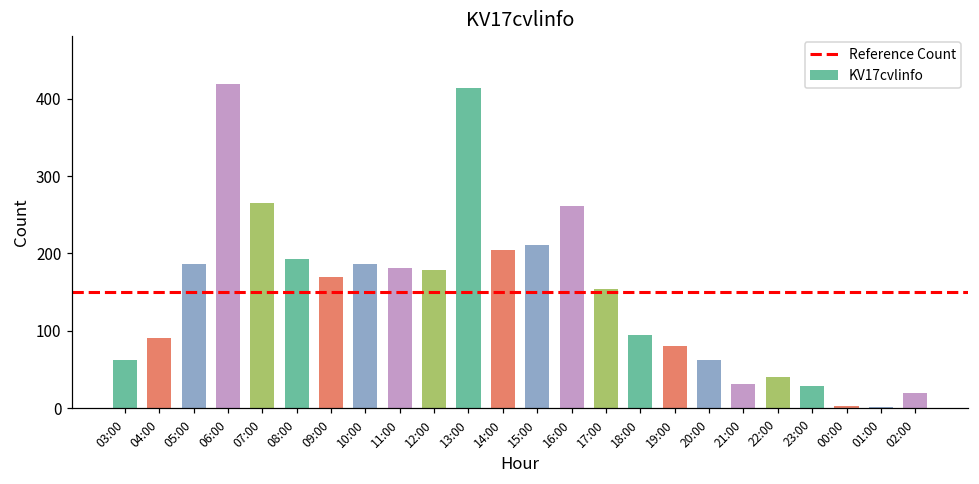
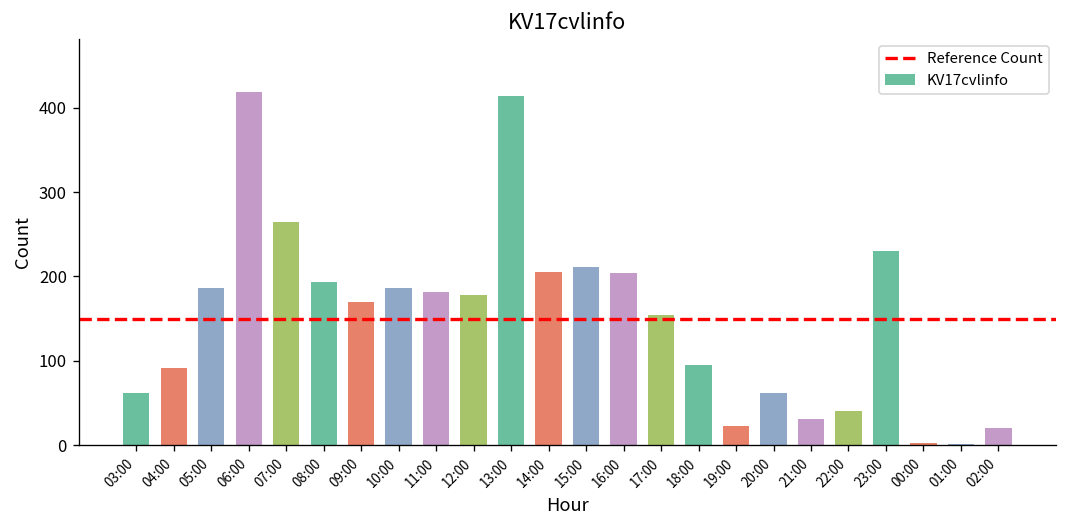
16:00: 260 -> 200
19:00: 80 -> 20
23:00: 30 -> 230
